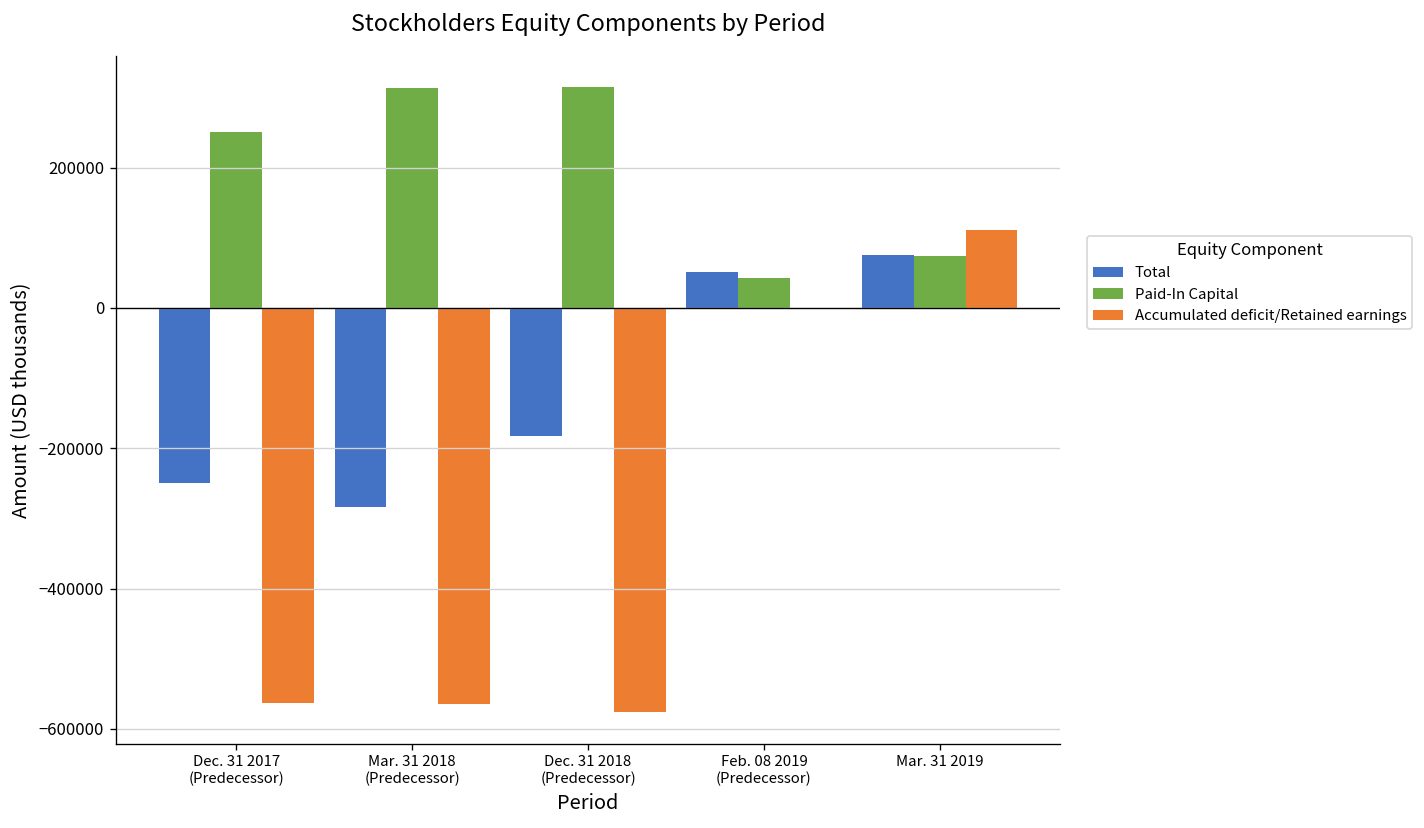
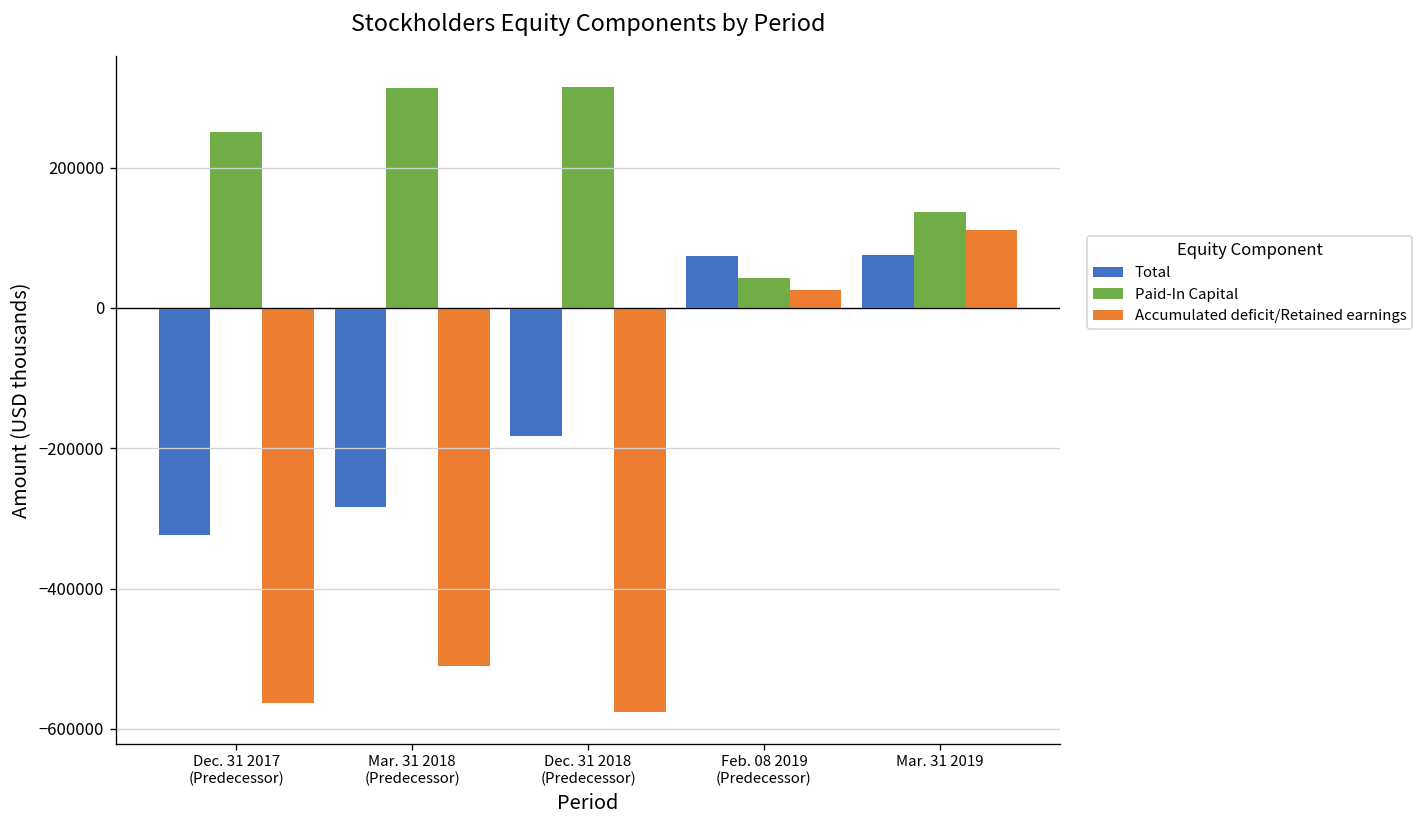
Total, Dec. 31 2017 (Predecessor): -250000 -> -320000
Accumulated deficit/Retained earnings, Mar. 31 2018 (Predecessor): -560000 -> -510000
Total, Feb. 08 2019 (Predecessor): 50000 -> 70000
Accumulated deficit/Retained earnings, Feb. 08 2019 (Predecessor): 0 -> 30000
Paid-In Capital, Mar. 31 2019: 70000 -> 140000
